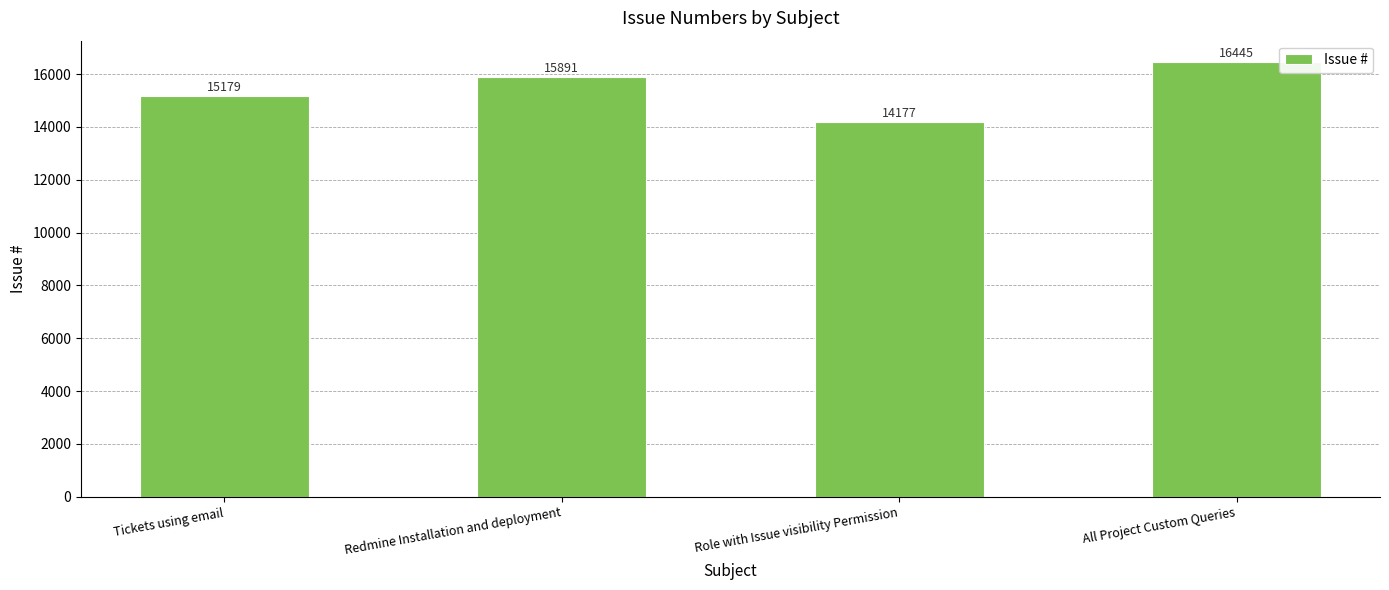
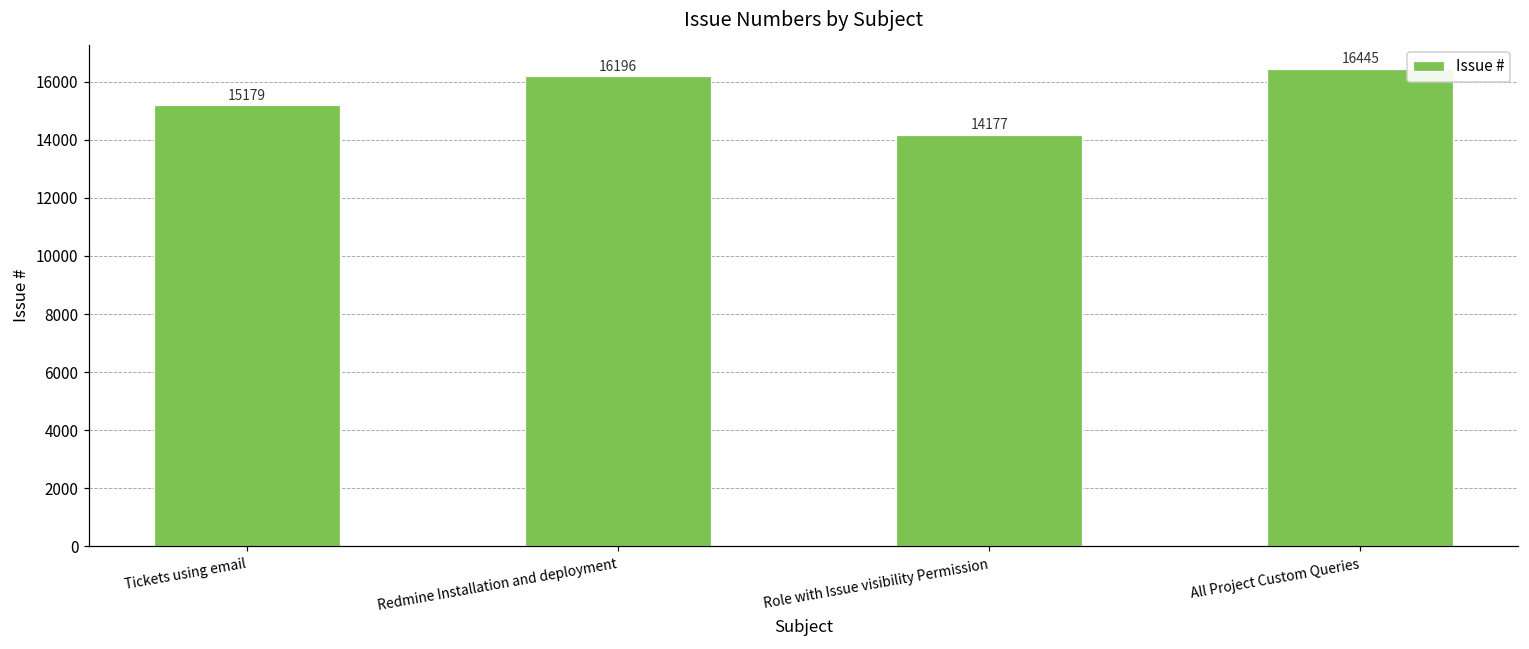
Redmine Installation and deployment: 15891 -> 16196
